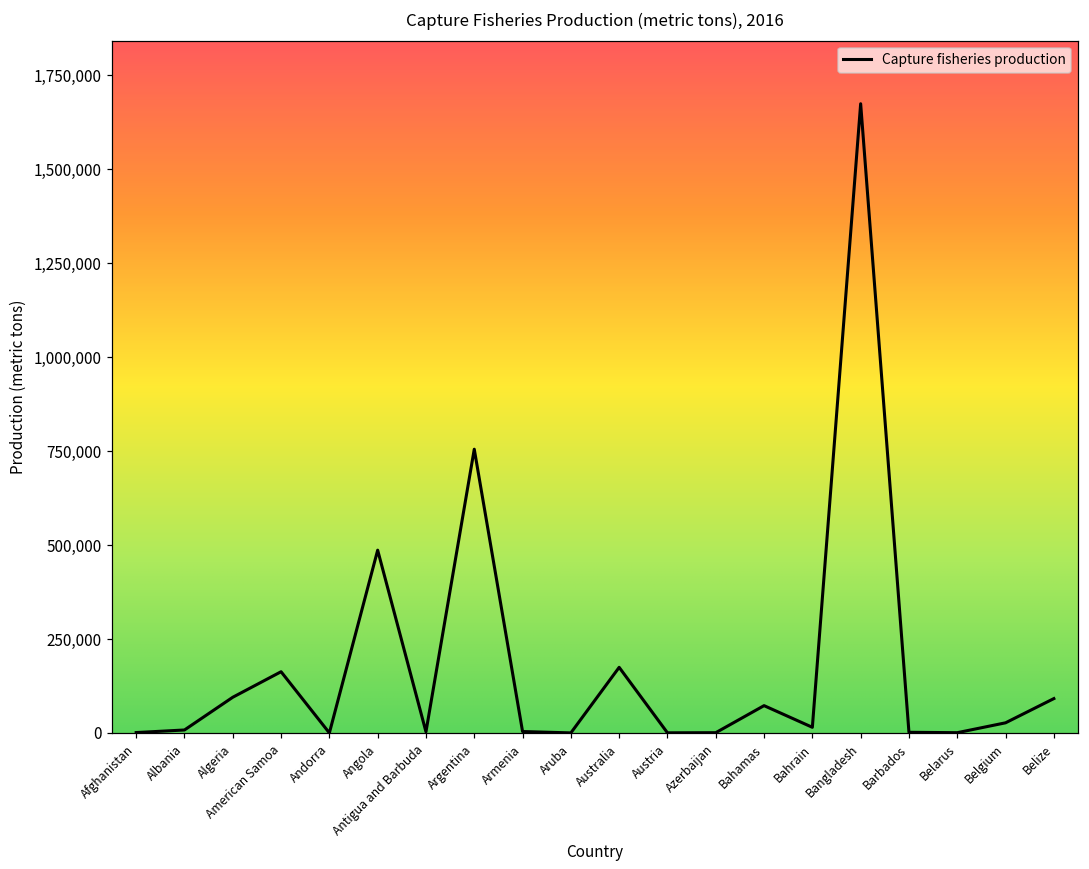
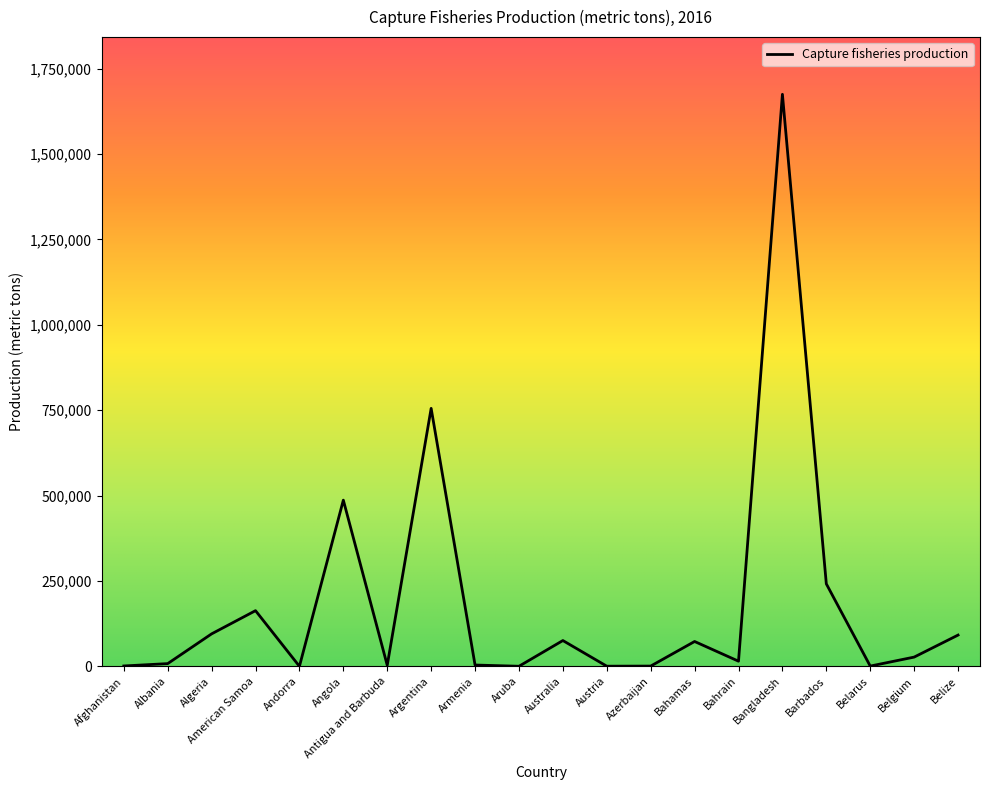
Australia: 170,000 -> 80,000
Barbados: 0 -> 240,000
